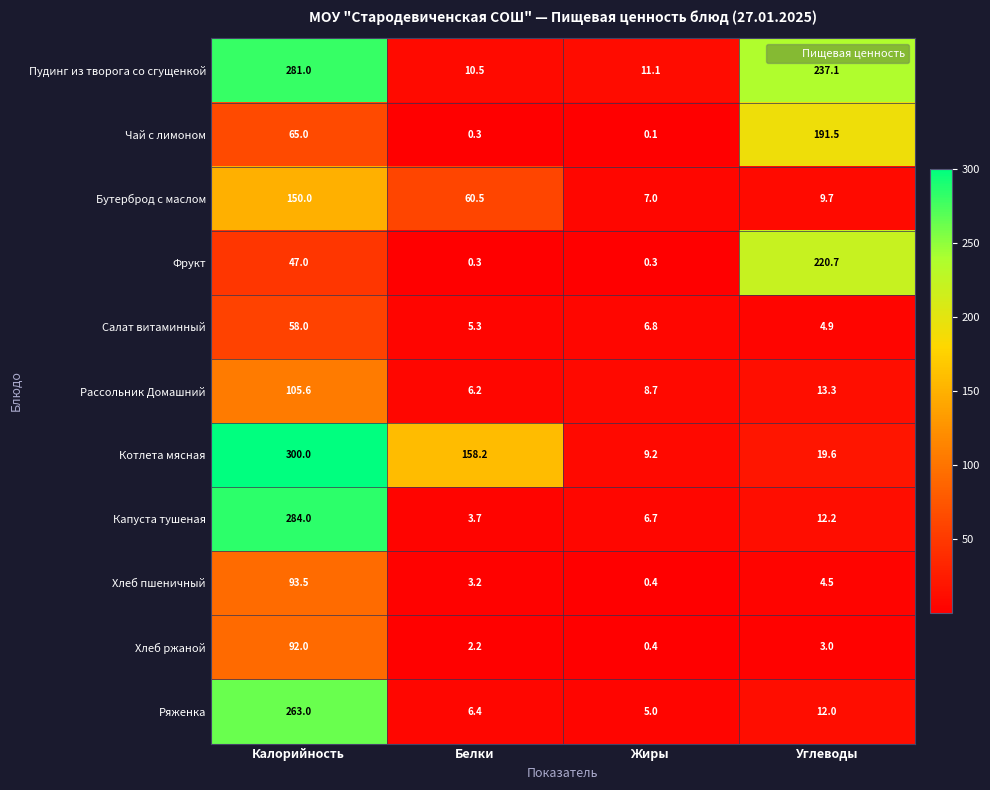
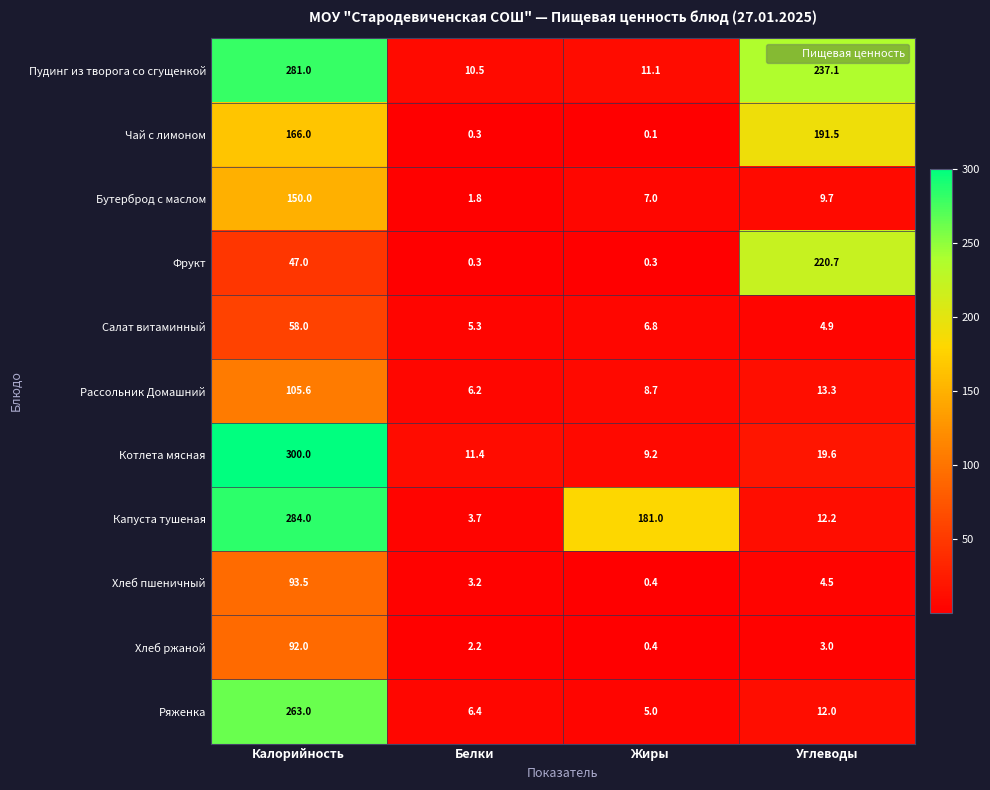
Чай с лимоном, Калорийность: 65.0 -> 166.0
Бутерброд с маслом, Белки: 60.5 -> 1.8
Котлета мясная, Белки: 158.2 -> 11.4
Капуста тушеная, Жиры: 6.7 -> 181.0
